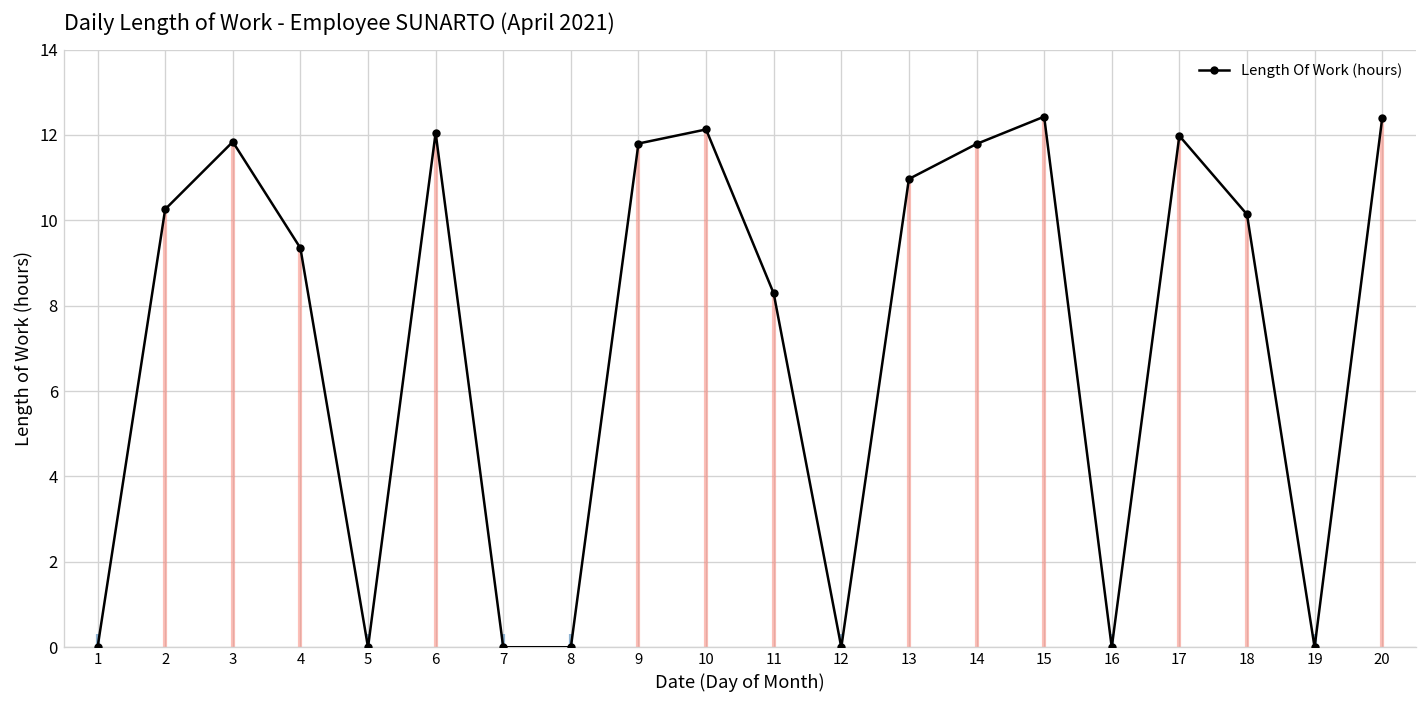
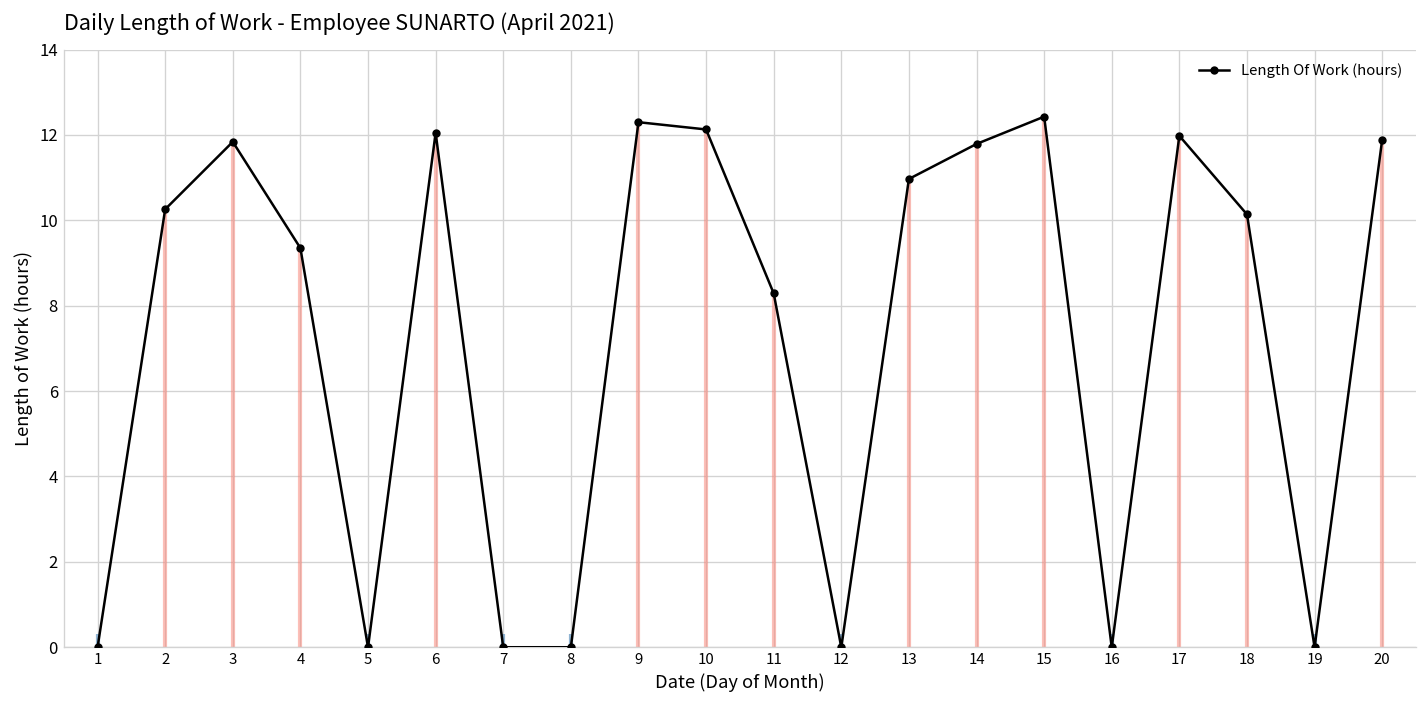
9: 11.8 -> 12.3
20: 12.4 -> 11.9
